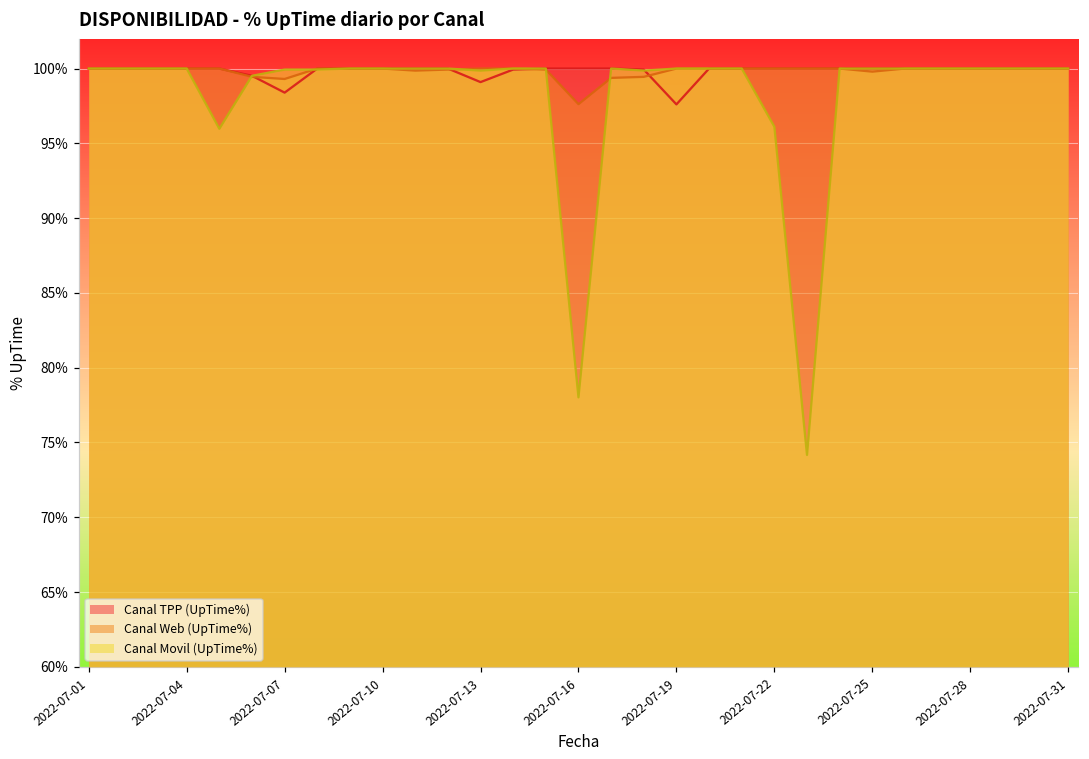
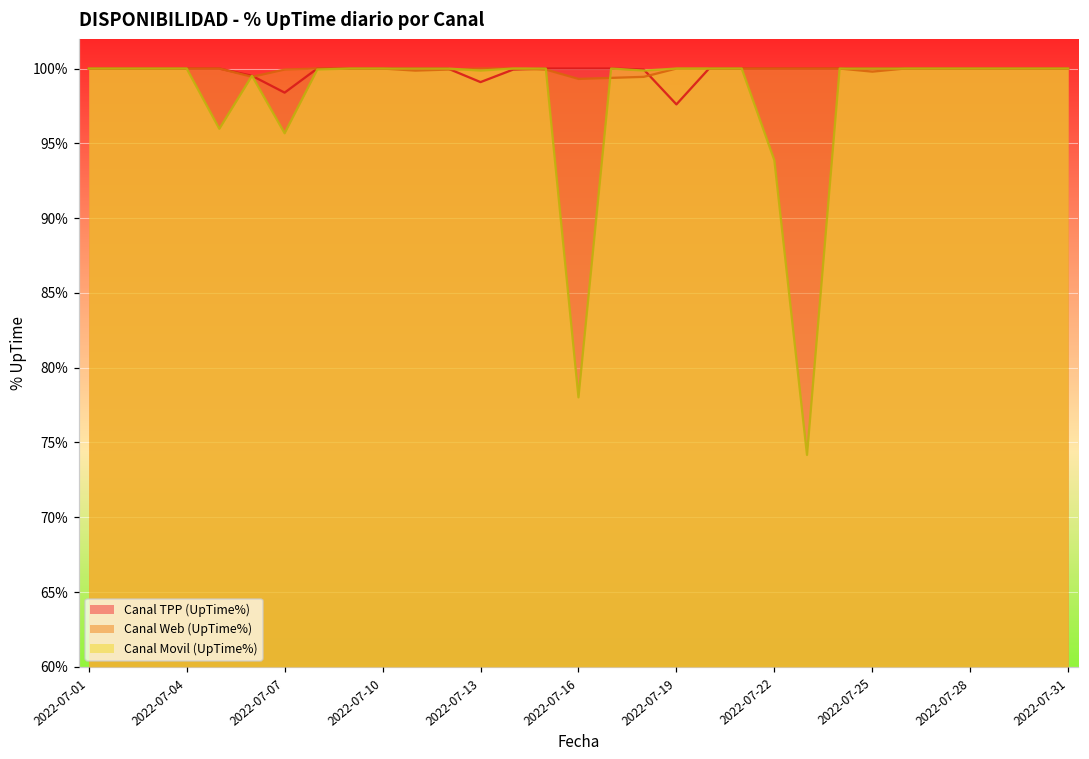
Canal Web (UpTime%), 2022-07-07: 99.3% -> 99.9%
Canal Movil (UpTime%), 2022-07-07: 99.9% -> 95.7%
Canal Web (UpTime%), 2022-07-16: 97.6% -> 99.3%
Canal Movil (UpTime%), 2022-07-22: 96.1% -> 93.9%
